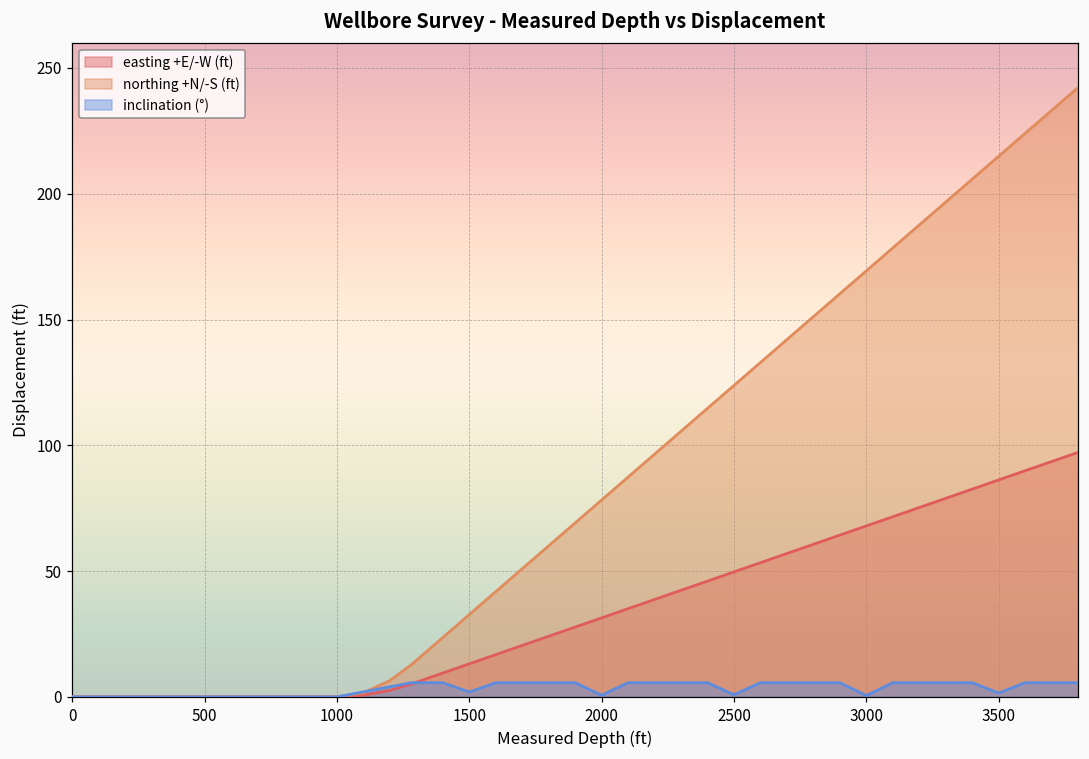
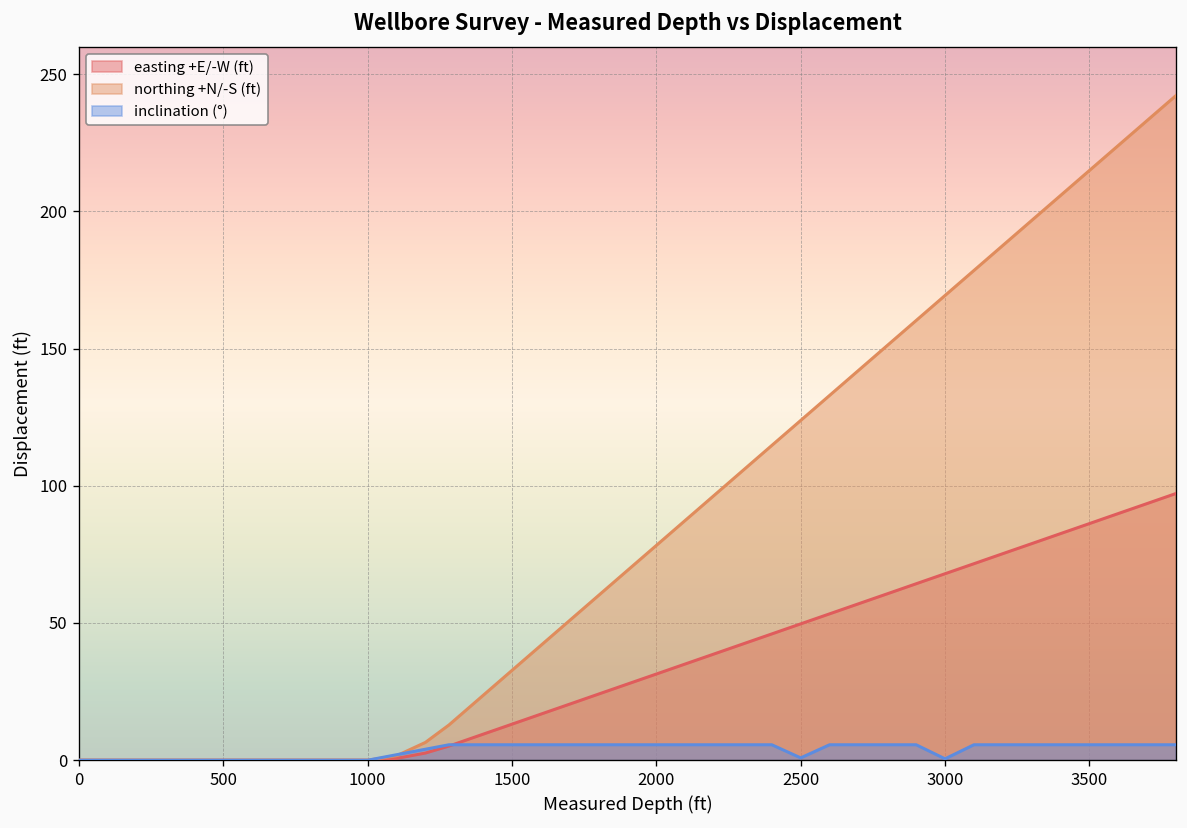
inclination (°), 1500: 2 -> 6
inclination (°), 2000: 1 -> 6
inclination (°), 3500: 2 -> 6
